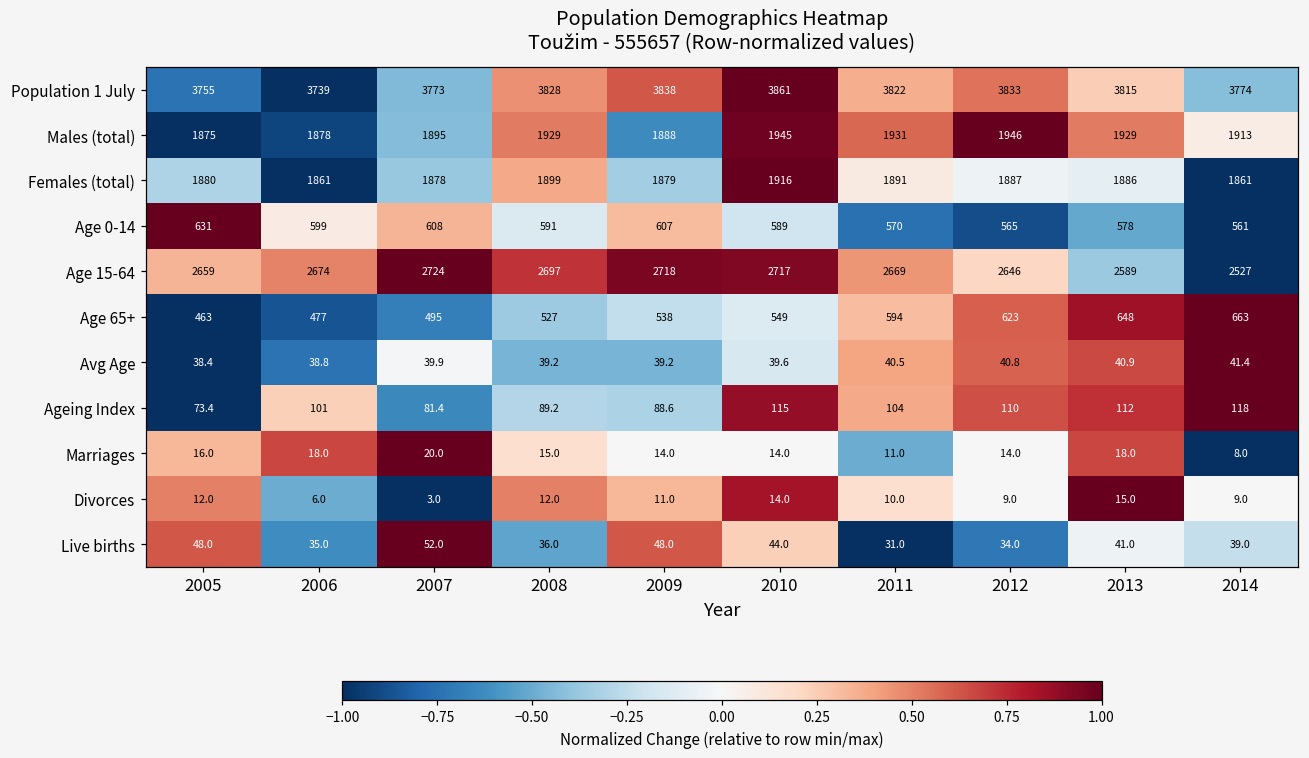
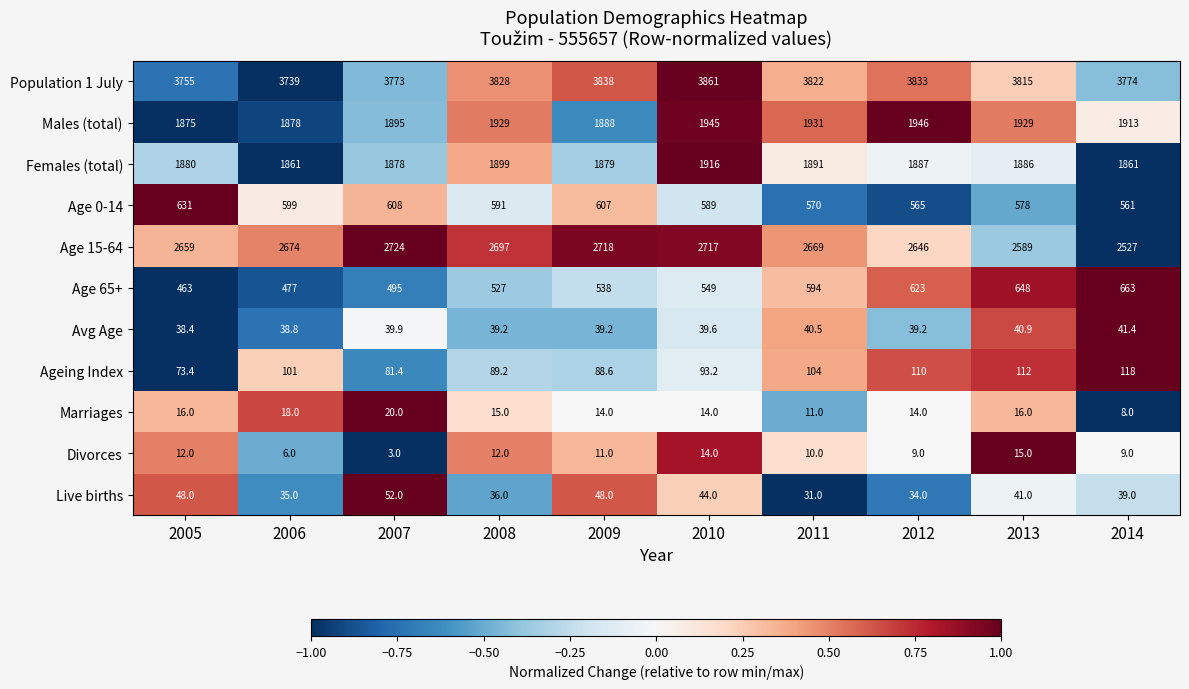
Avg Age, 2012: 40.8 -> 39.2
Ageing Index, 2010: 115 -> 93.2
Marriages, 2013: 18.0 -> 16.0
